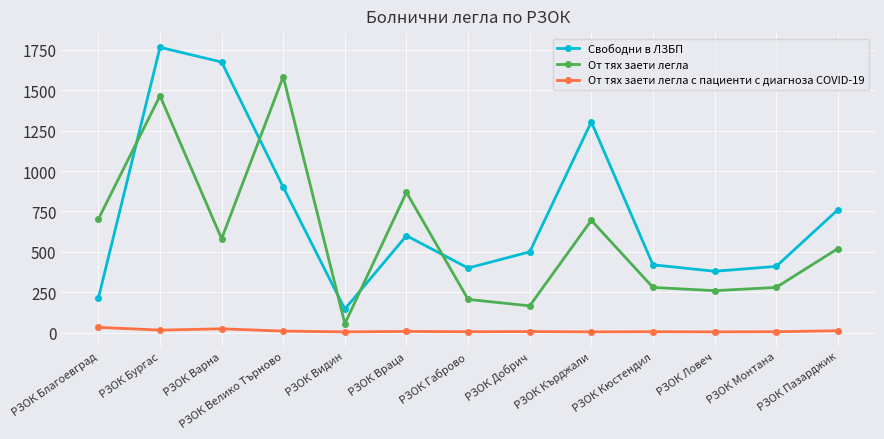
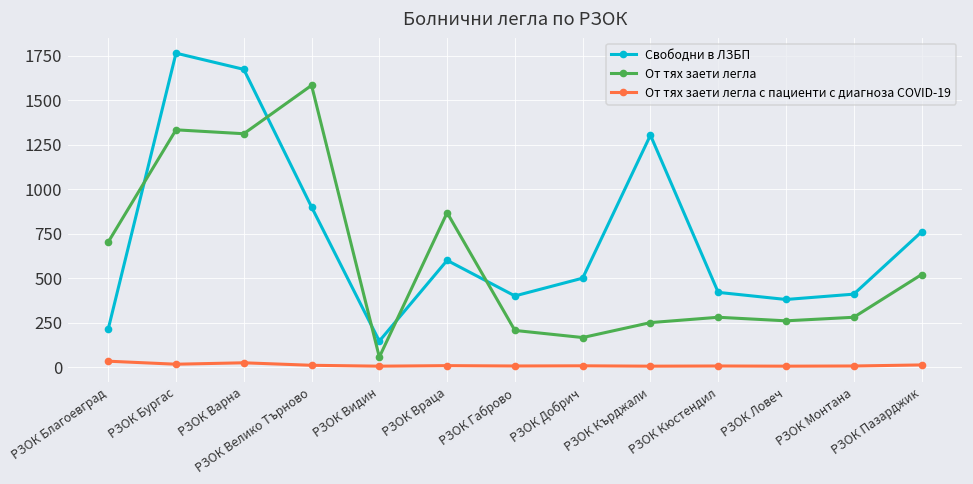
От тях заети легла, РЗОК Бургас: 1470 -> 1330
От тях заети легла, РЗОК Варна: 580 -> 1310
От тях заети легла, РЗОК Кърджали: 700 -> 250
